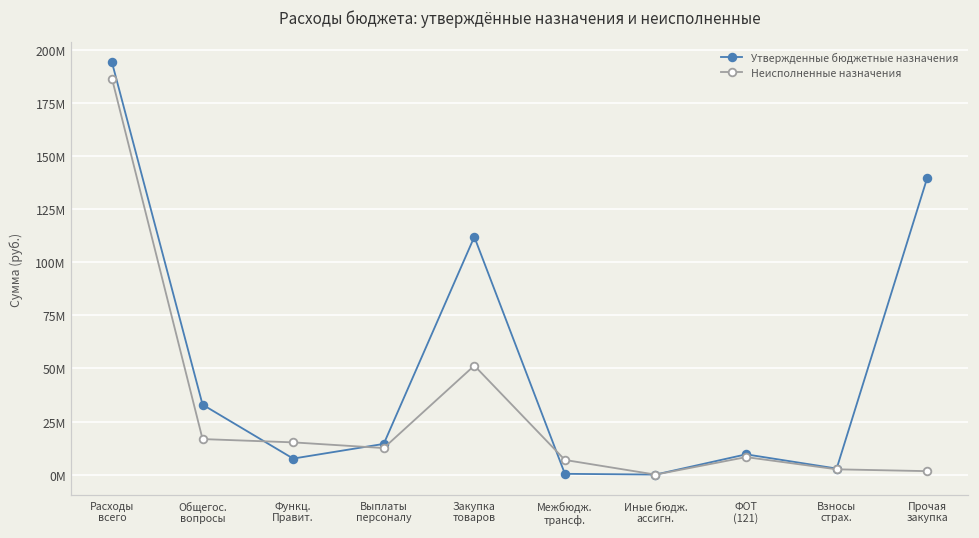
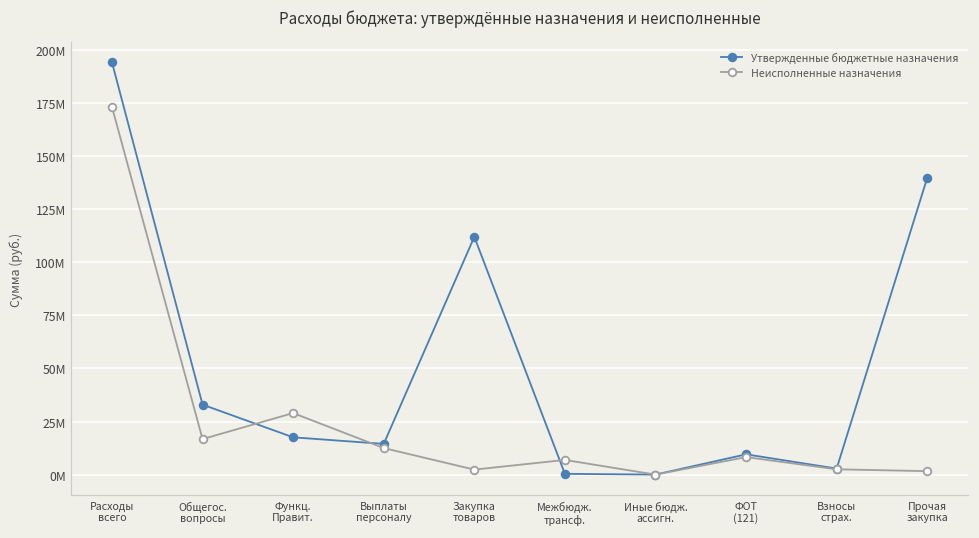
Неисполненные назначения, Расходы всего: 186000000 -> 173000000
Утвержденные бюджетные назначения, Функц. Правит.: 8000000 -> 18000000
Неисполненные назначения, Функц. Правит.: 15000000 -> 29000000
Неисполненные назначения, Закупка товаров: 51000000 -> 2000000
